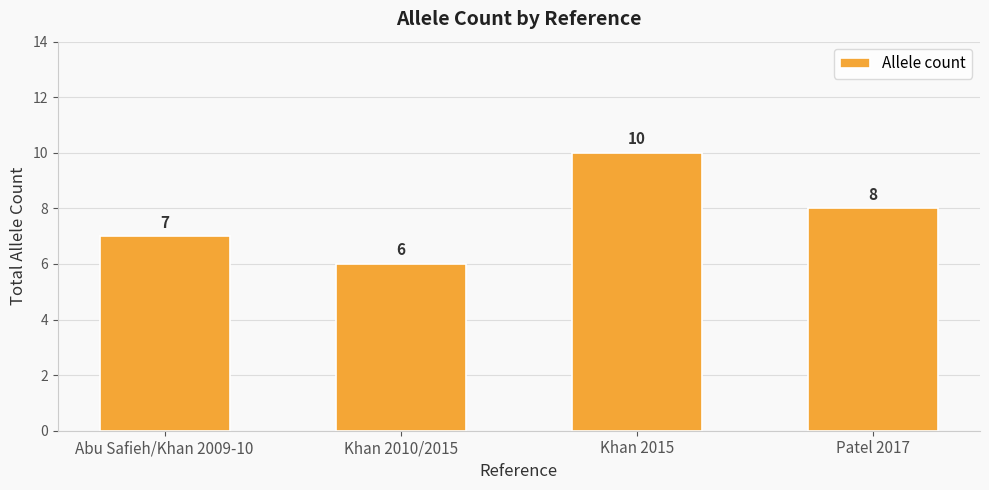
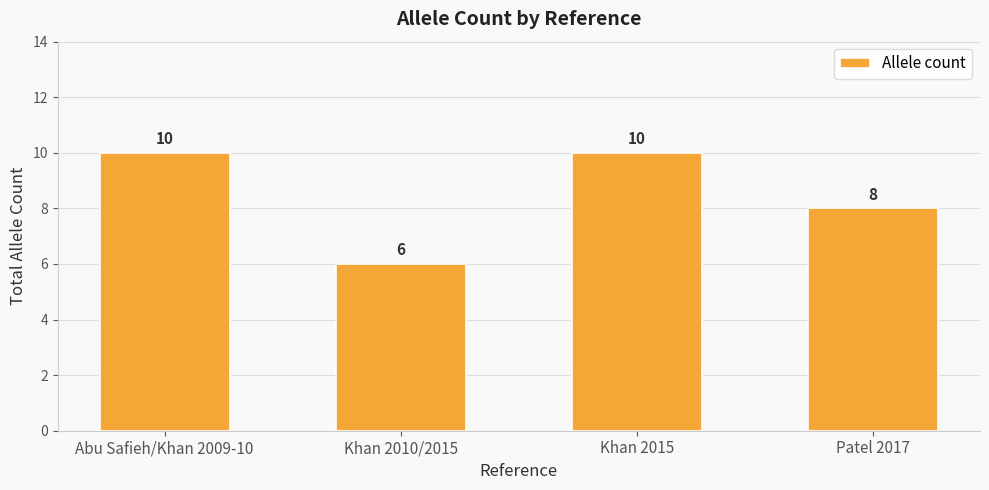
Abu Safieh/Khan 2009-10: 7 -> 10
